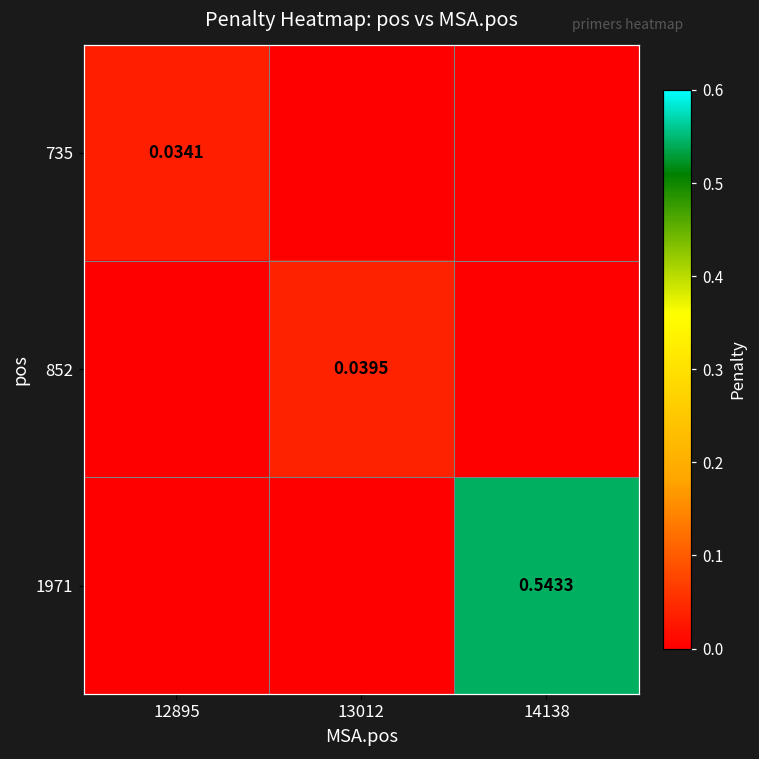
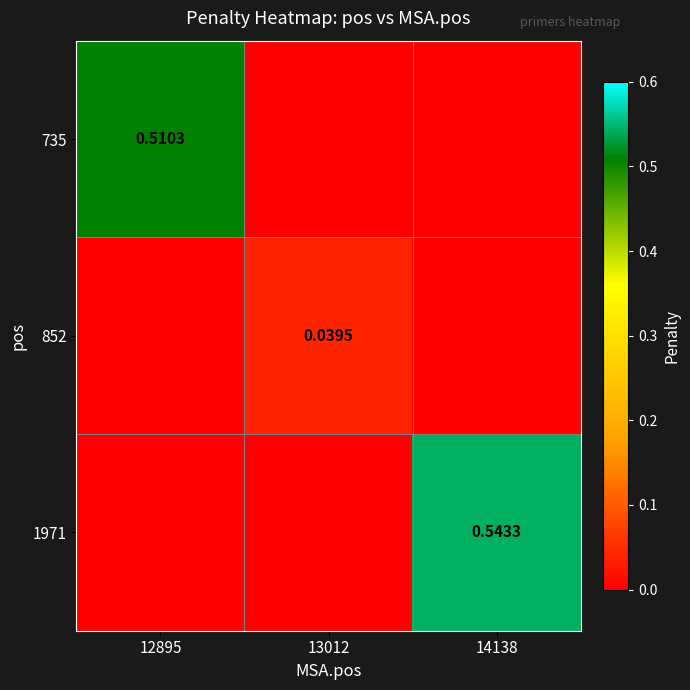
735, 12895: 0.0341 -> 0.5103
